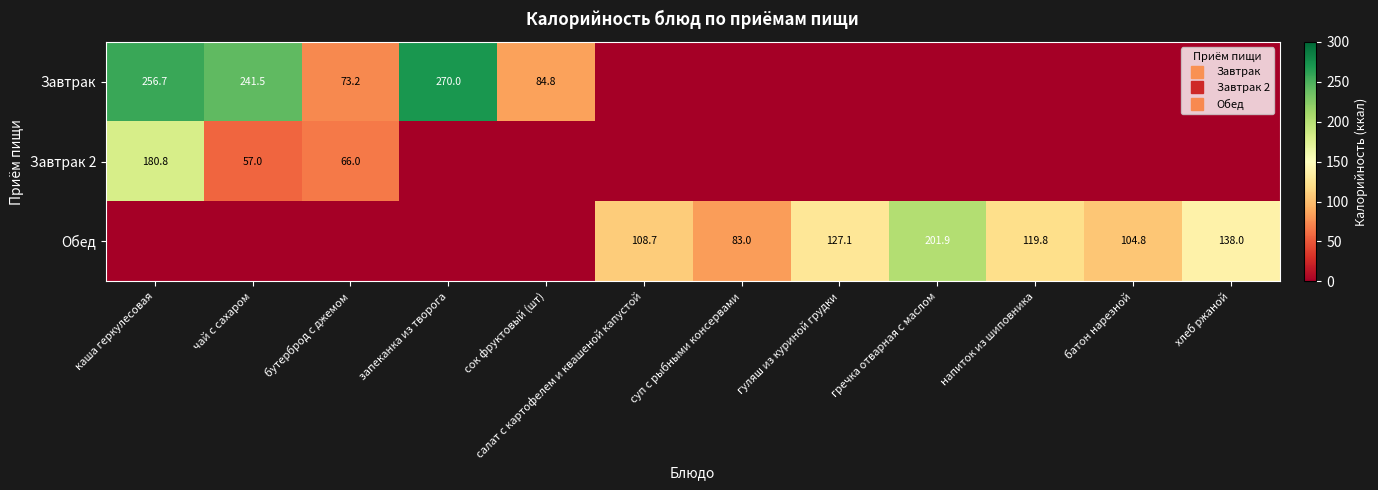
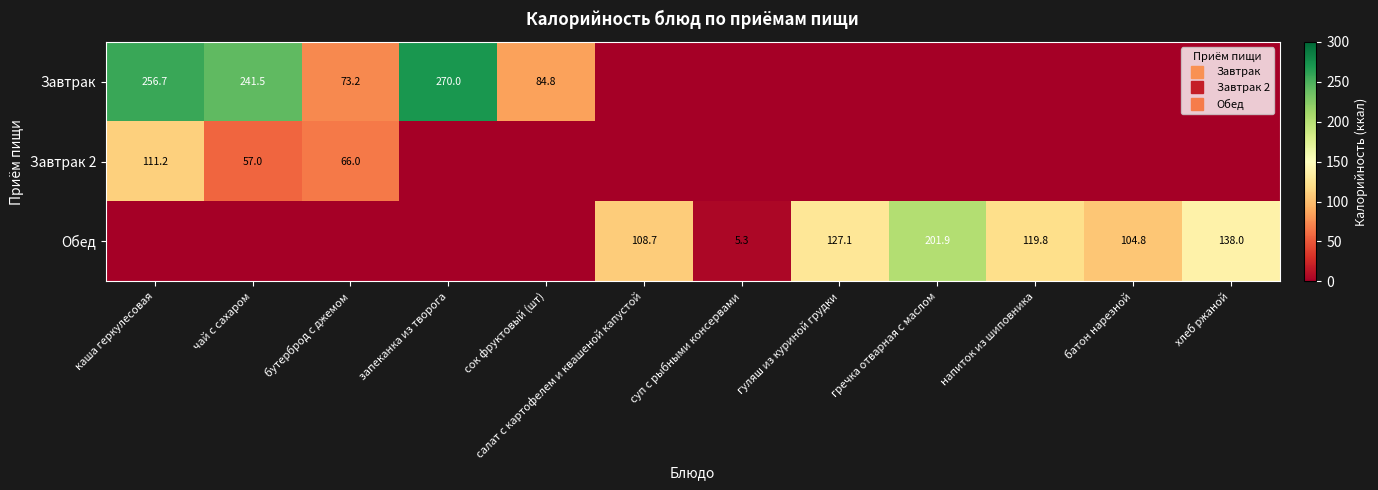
Завтрак 2, каша геркулесовая: 180.8 -> 111.2
Обед, суп с рыбными консервами: 83.0 -> 5.3
